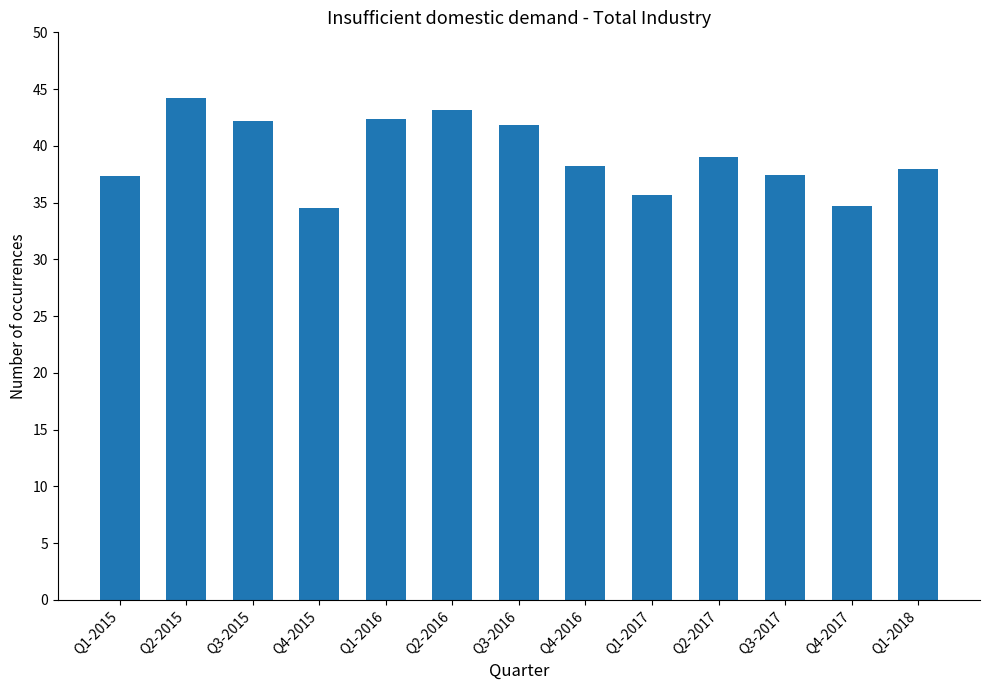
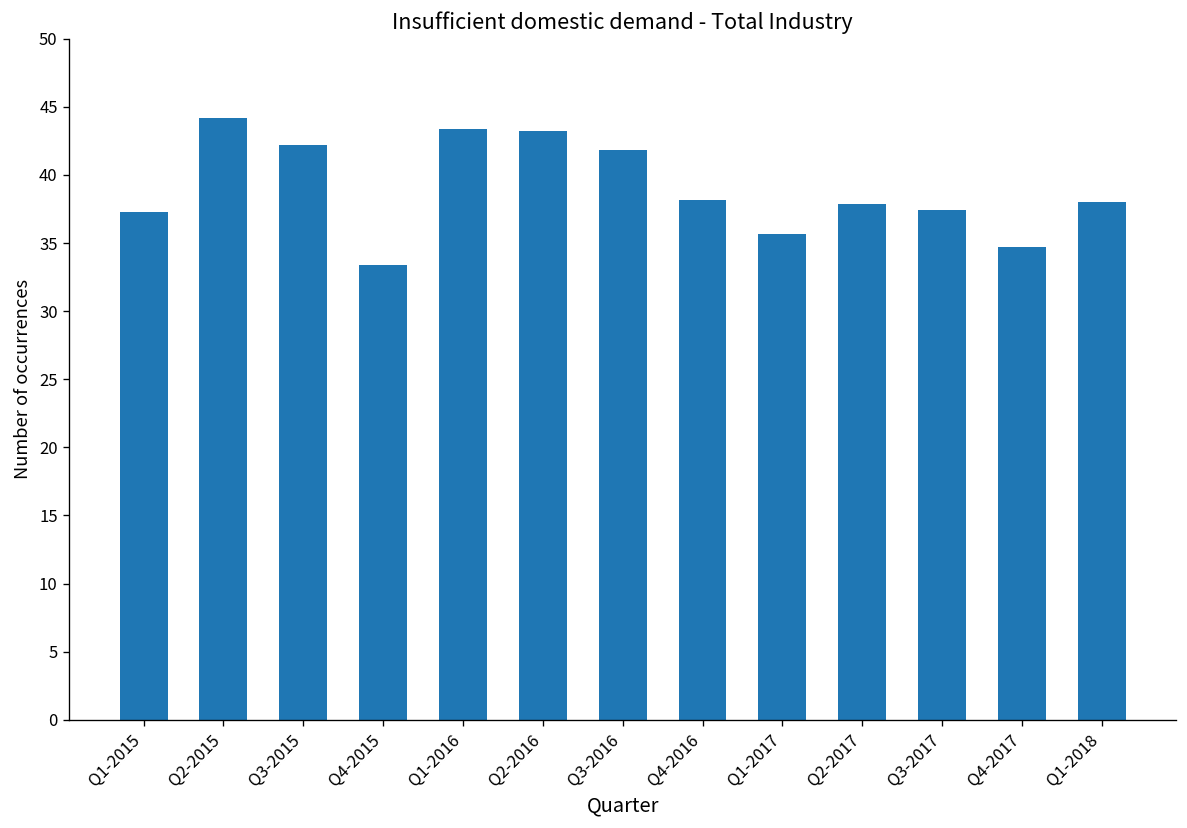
Q4-2015: 34.5 -> 33.4
Q1-2016: 42.4 -> 43.4
Q2-2017: 39.0 -> 37.9
